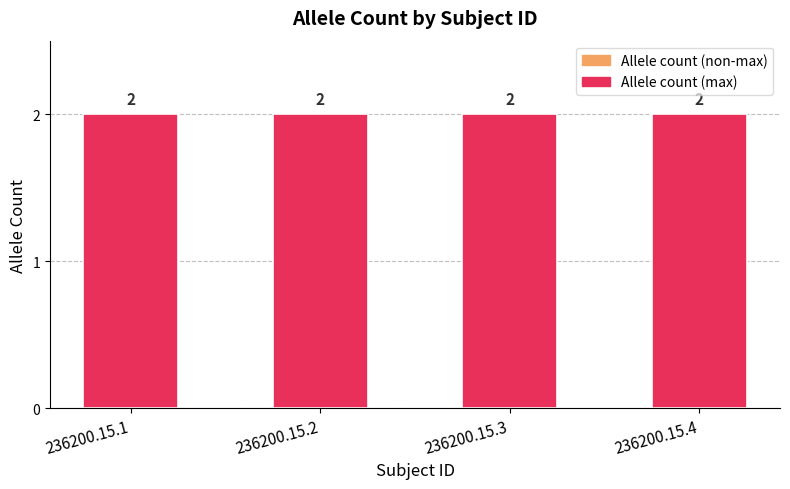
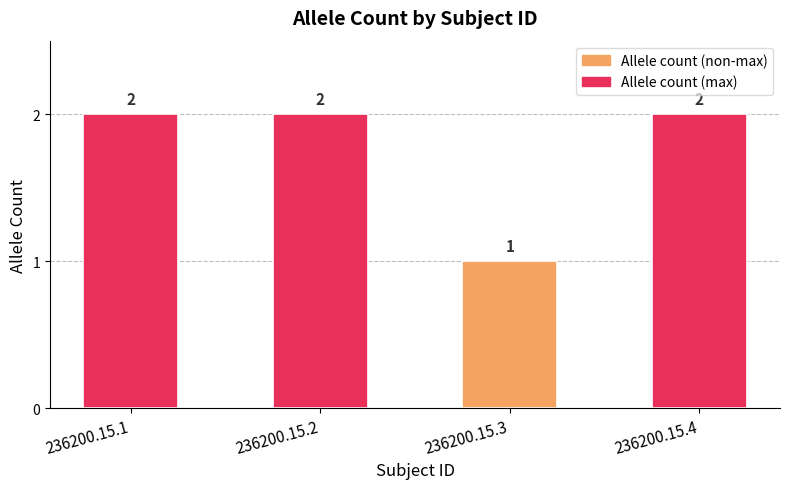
236200.15.3: 2 -> 1
